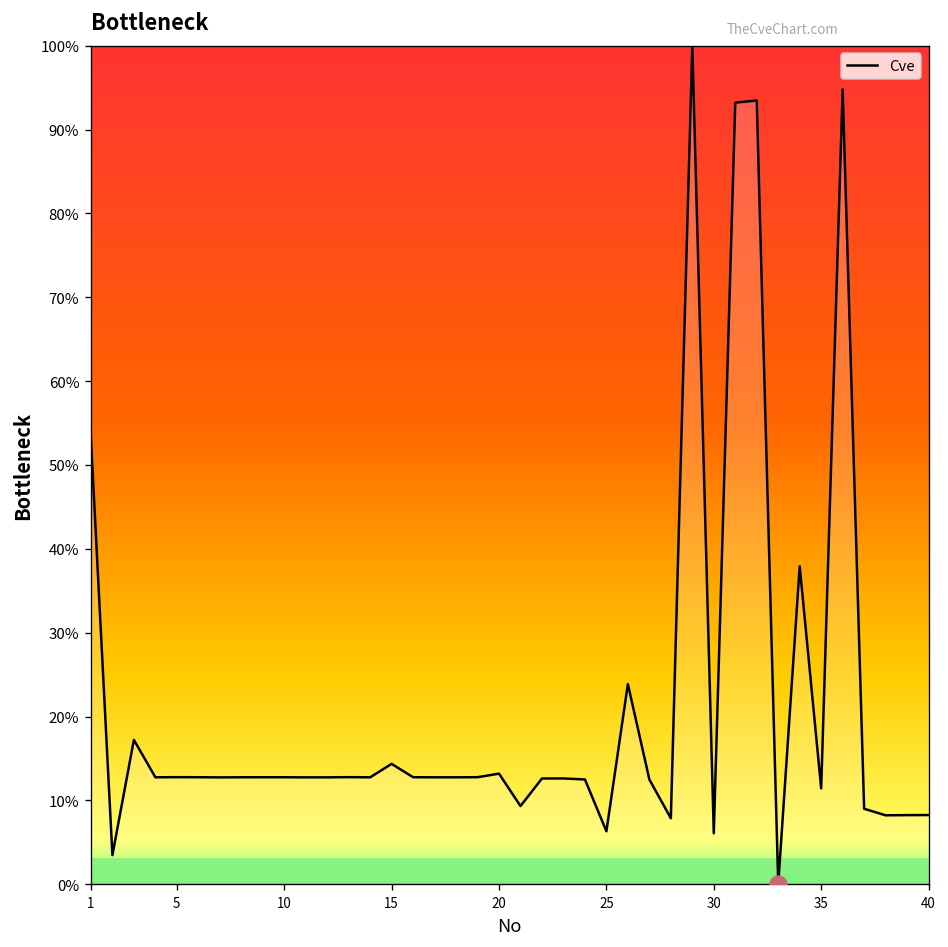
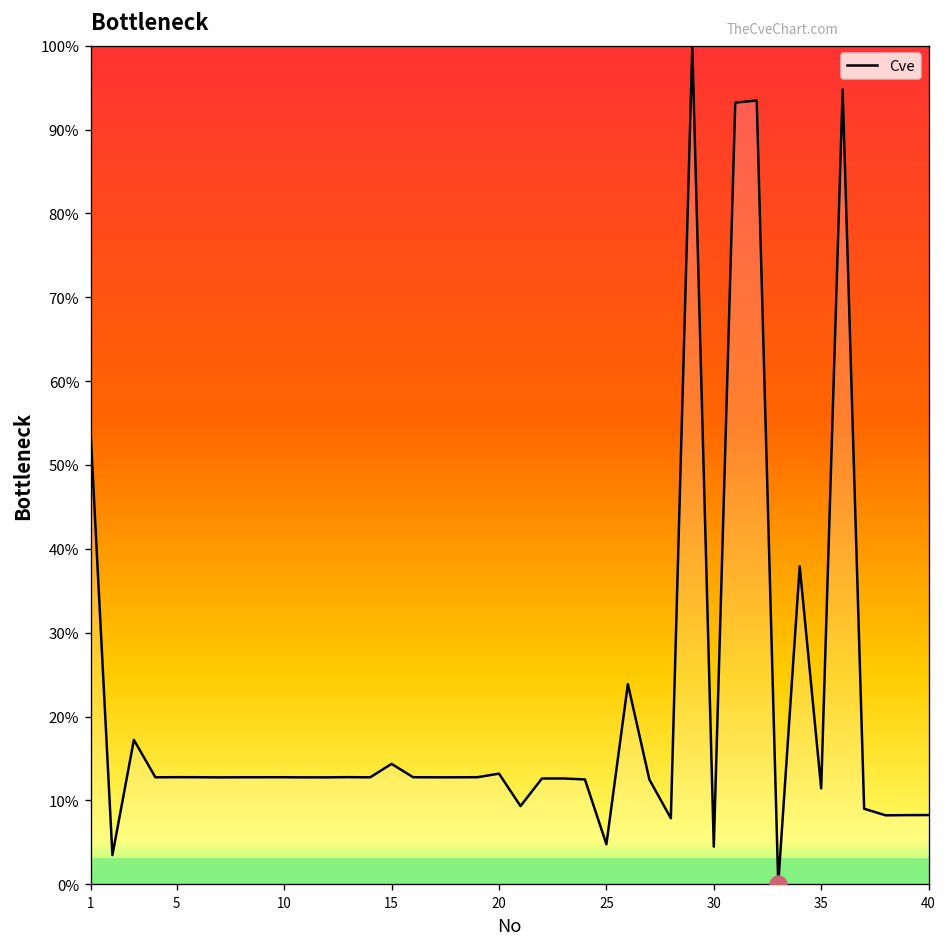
Cve, 25: 6% -> 5%
Cve, 30: 6% -> 4%
